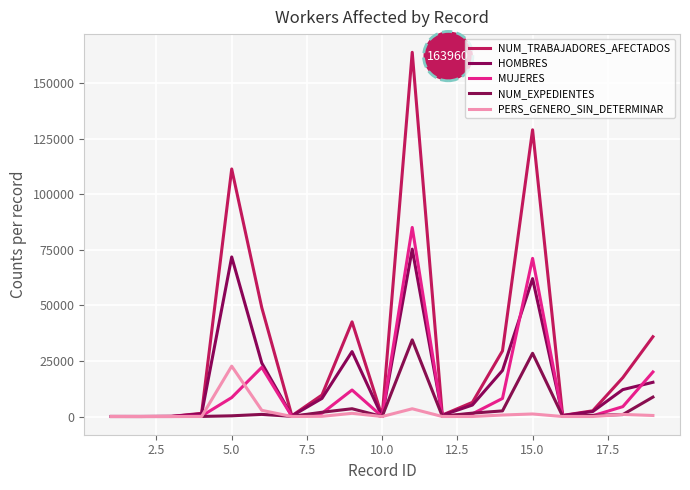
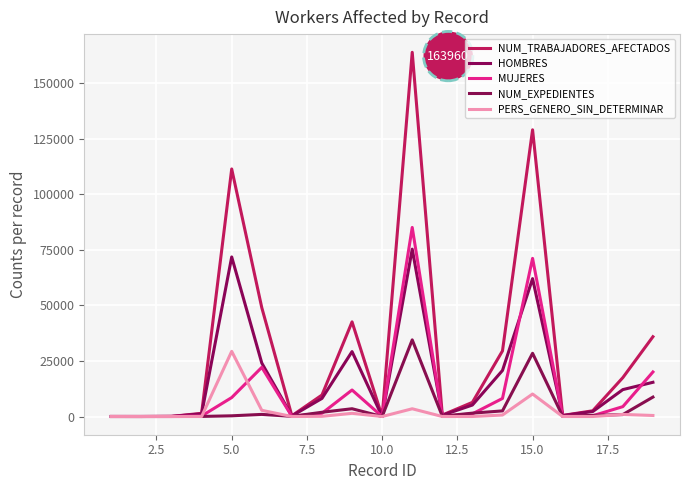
PERS_GENERO_SIN_DETERMINAR, 5.0: 23000 -> 29000
PERS_GENERO_SIN_DETERMINAR, 15.0: 1000 -> 10000
